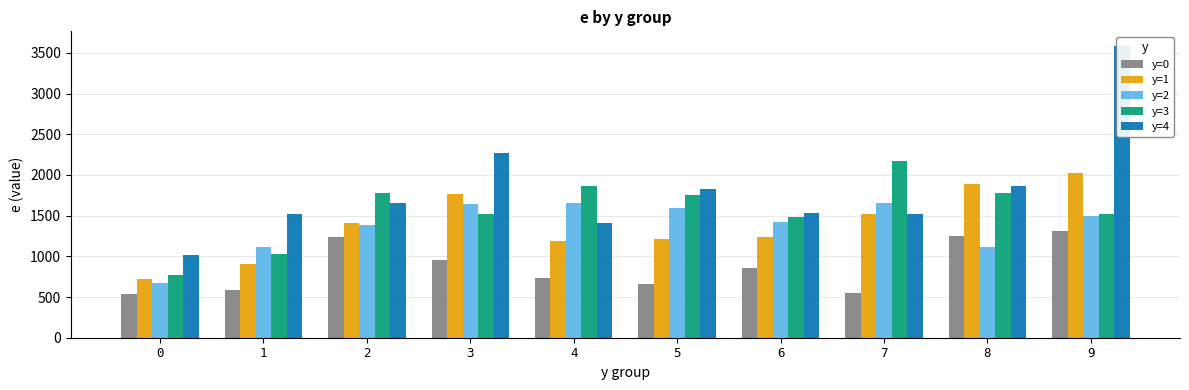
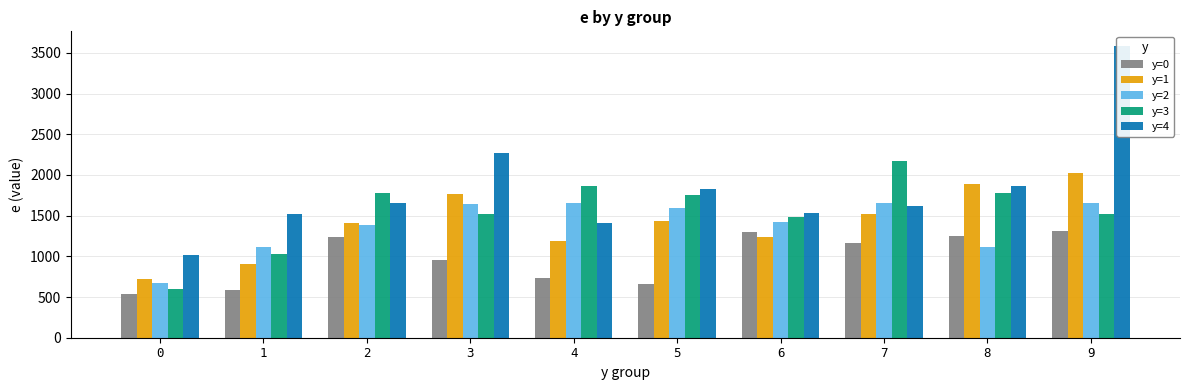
y=3, 0: 800 -> 600
y=1, 5: 1200 -> 1400
y=0, 6: 900 -> 1300
y=0, 7: 500 -> 1200
y=4, 7: 1500 -> 1600
y=2, 9: 1500 -> 1700
